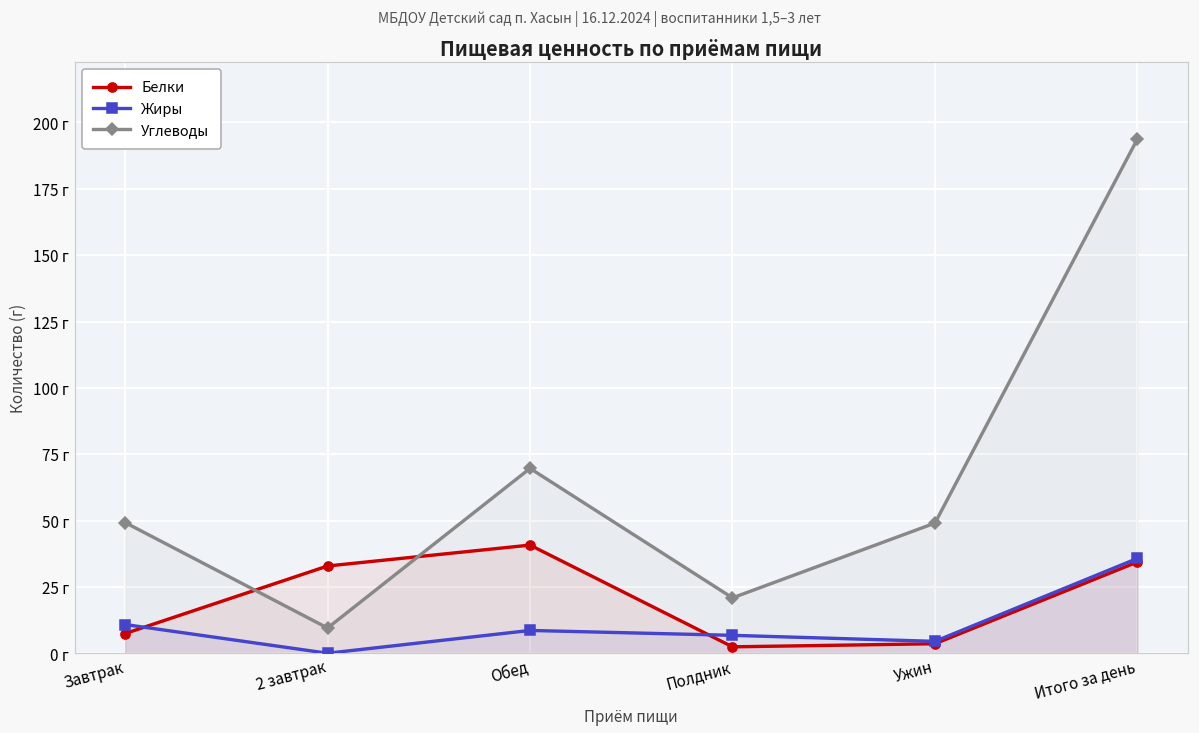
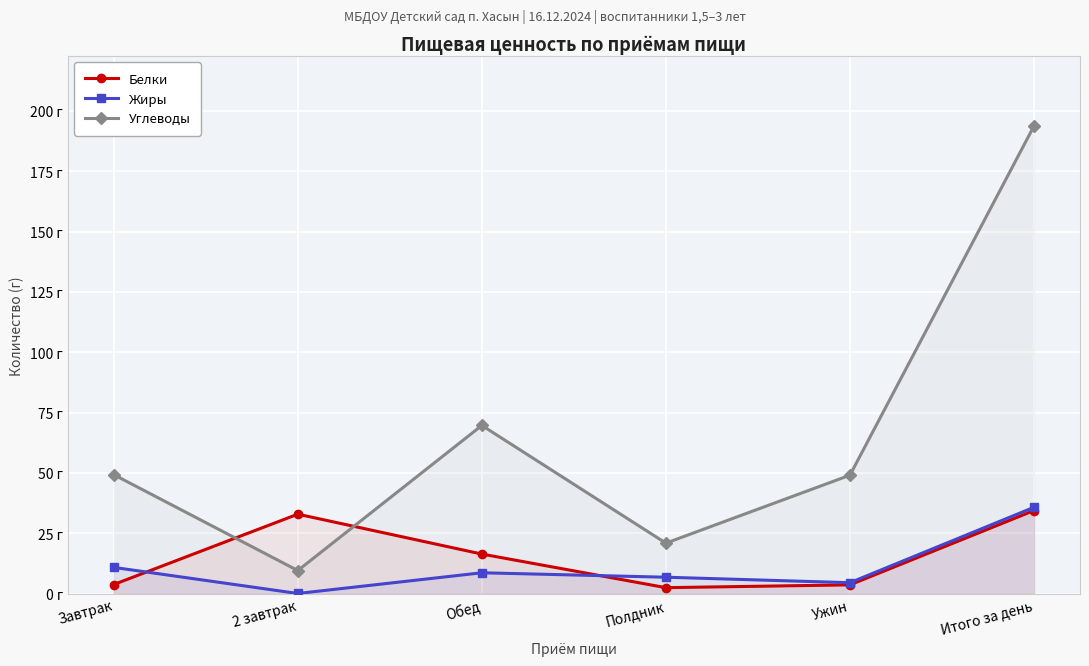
Белки, Завтрак: 8 г -> 4 г
Белки, Обед: 41 г -> 16 г
